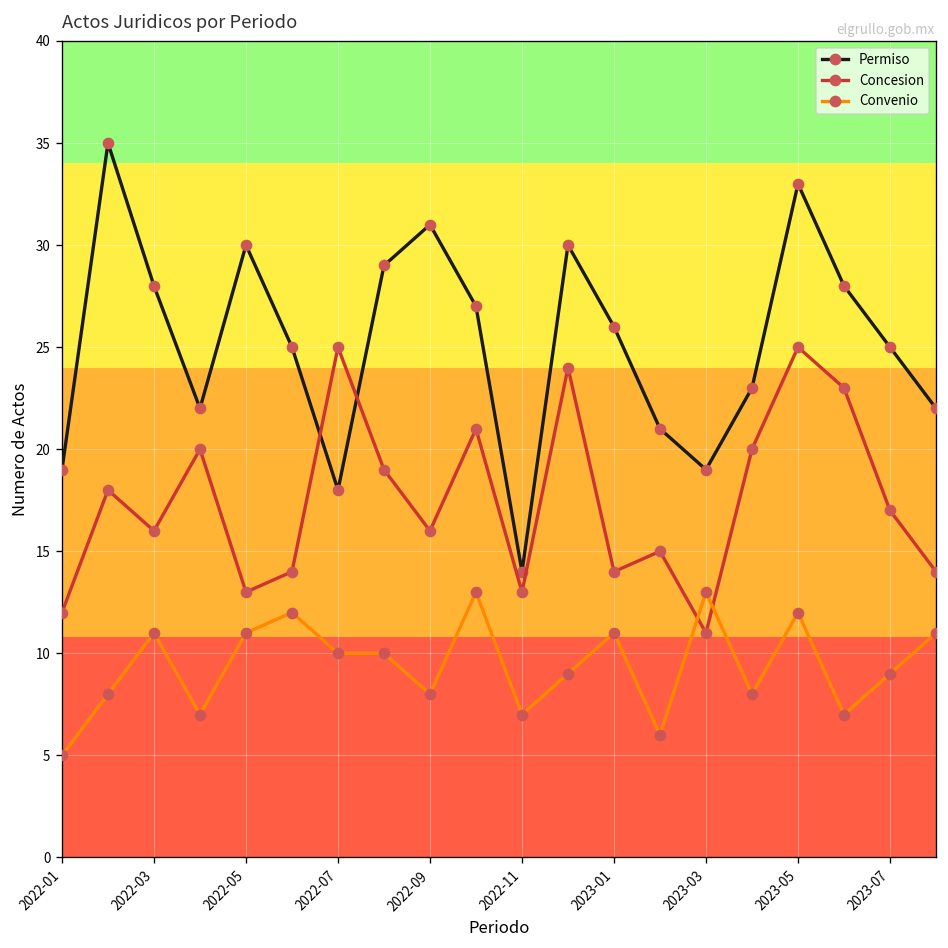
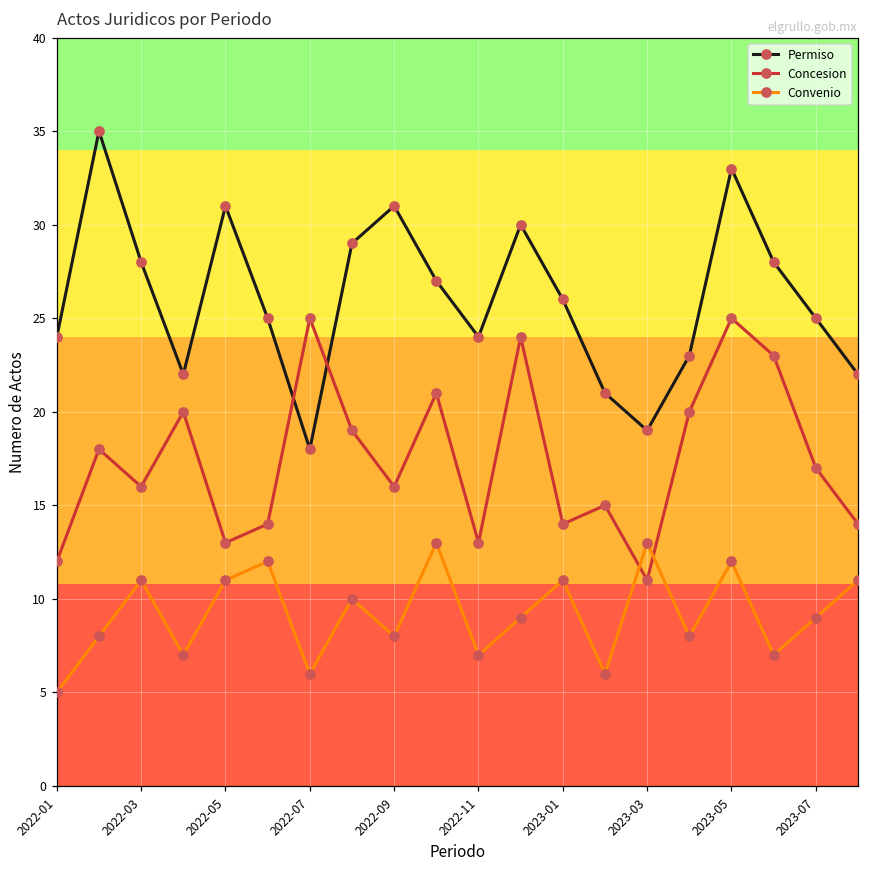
Permiso, 2022-01: 19 -> 24
Permiso, 2022-05: 30 -> 31
Convenio, 2022-07: 10 -> 6
Permiso, 2022-11: 14 -> 24
